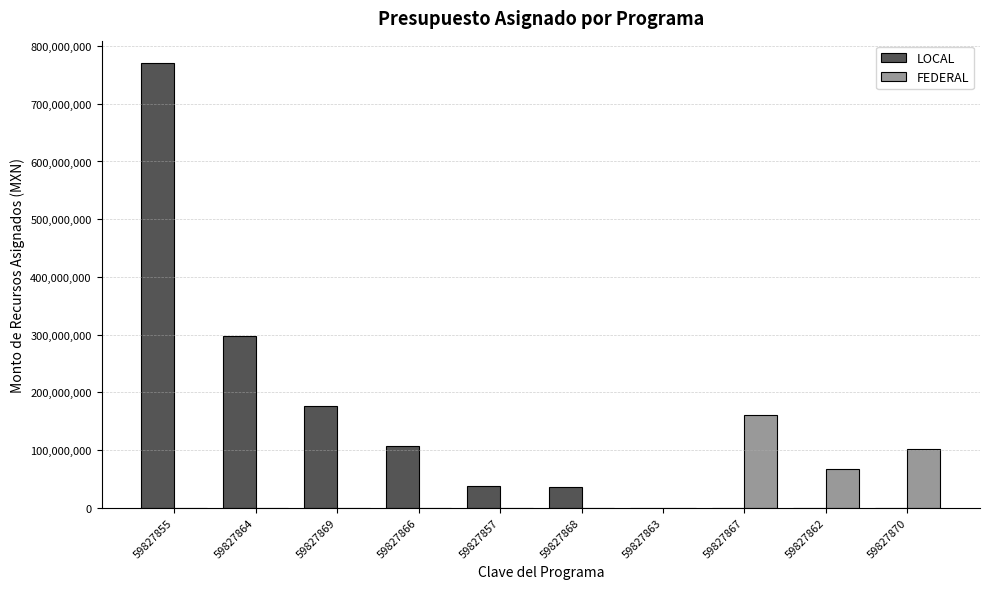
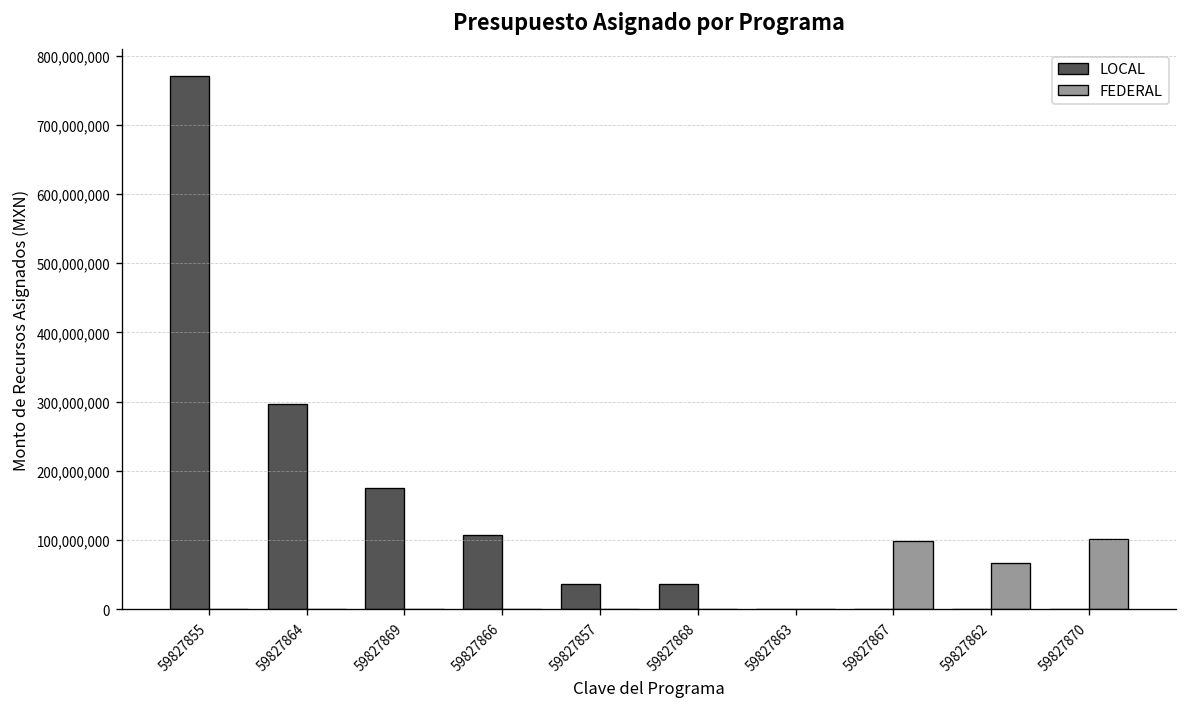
FEDERAL, 59827867: 160,000,000 -> 100,000,000
